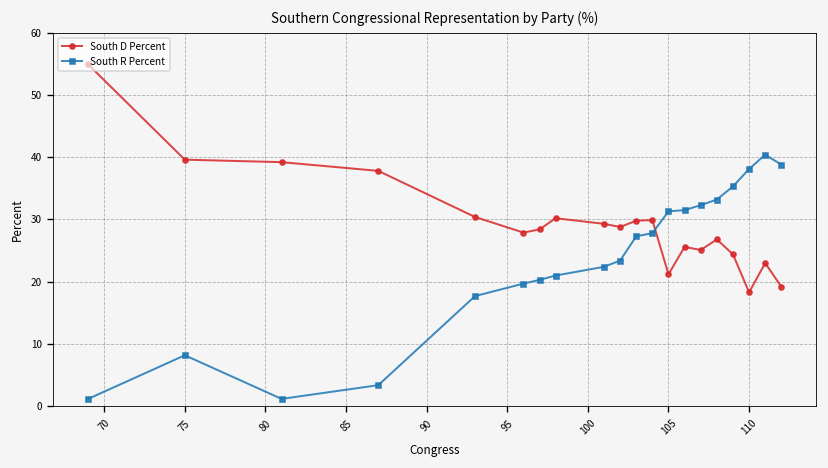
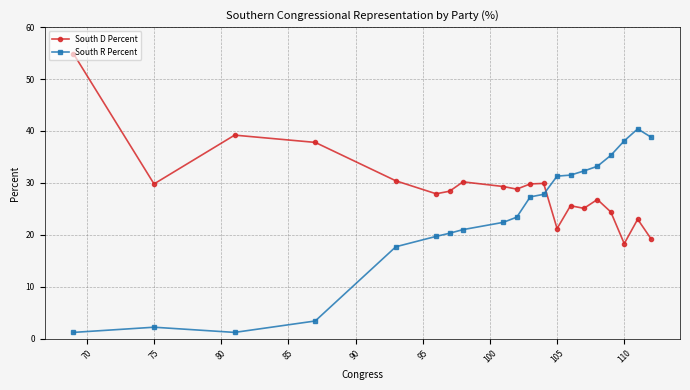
South D Percent, 75: 40 -> 30
South R Percent, 75: 8 -> 2
